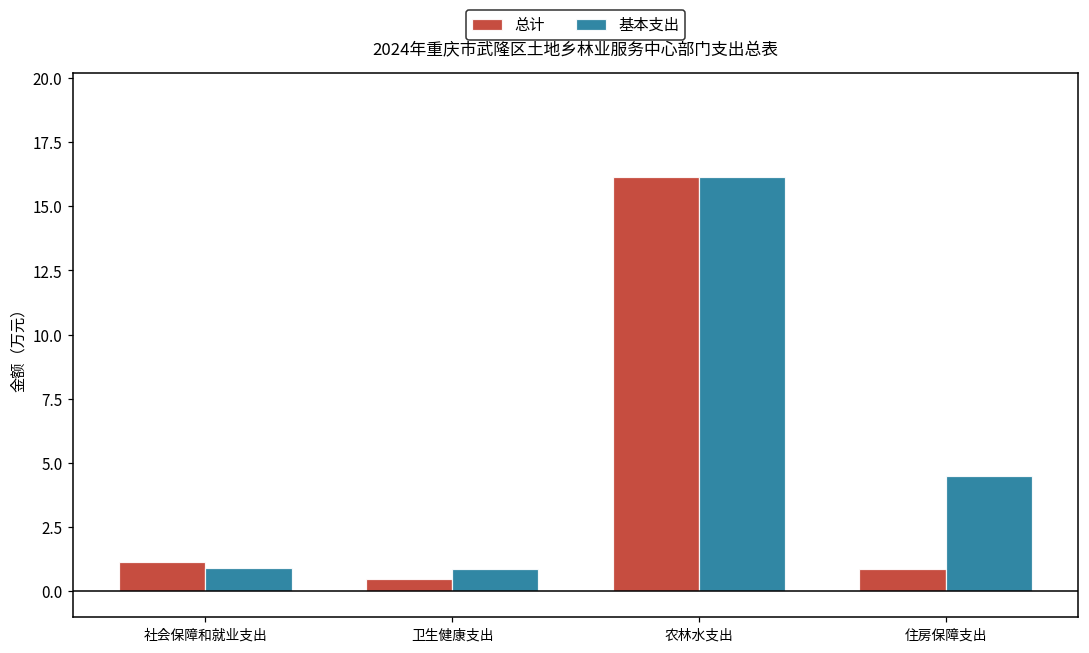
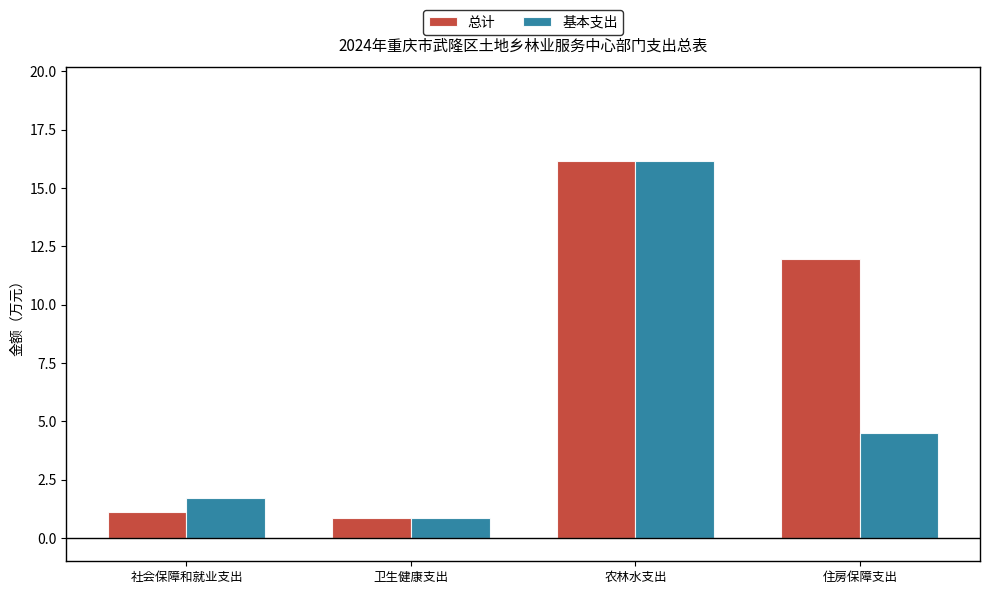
基本支出, 社会保障和就业支出: 0.9 -> 1.7
总计, 卫生健康支出: 0.5 -> 0.9
总计, 住房保障支出: 0.9 -> 12.0
